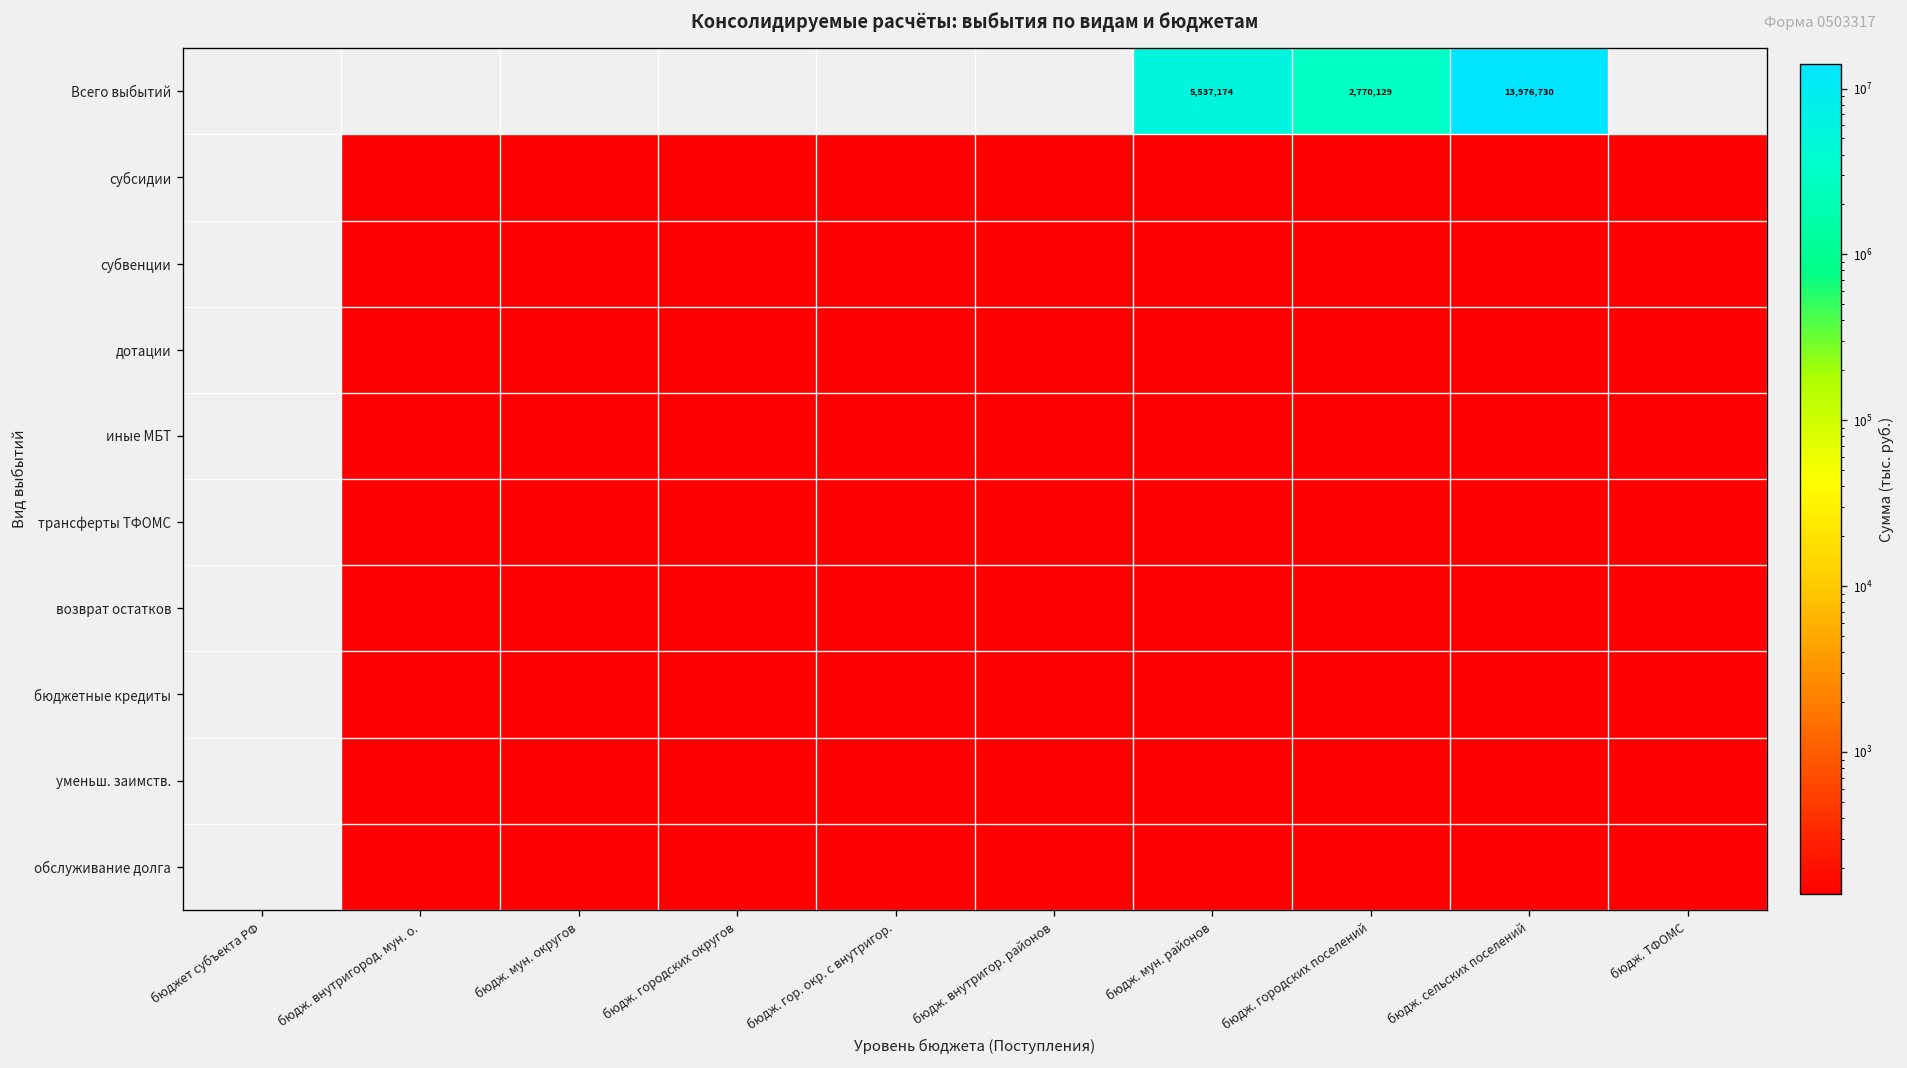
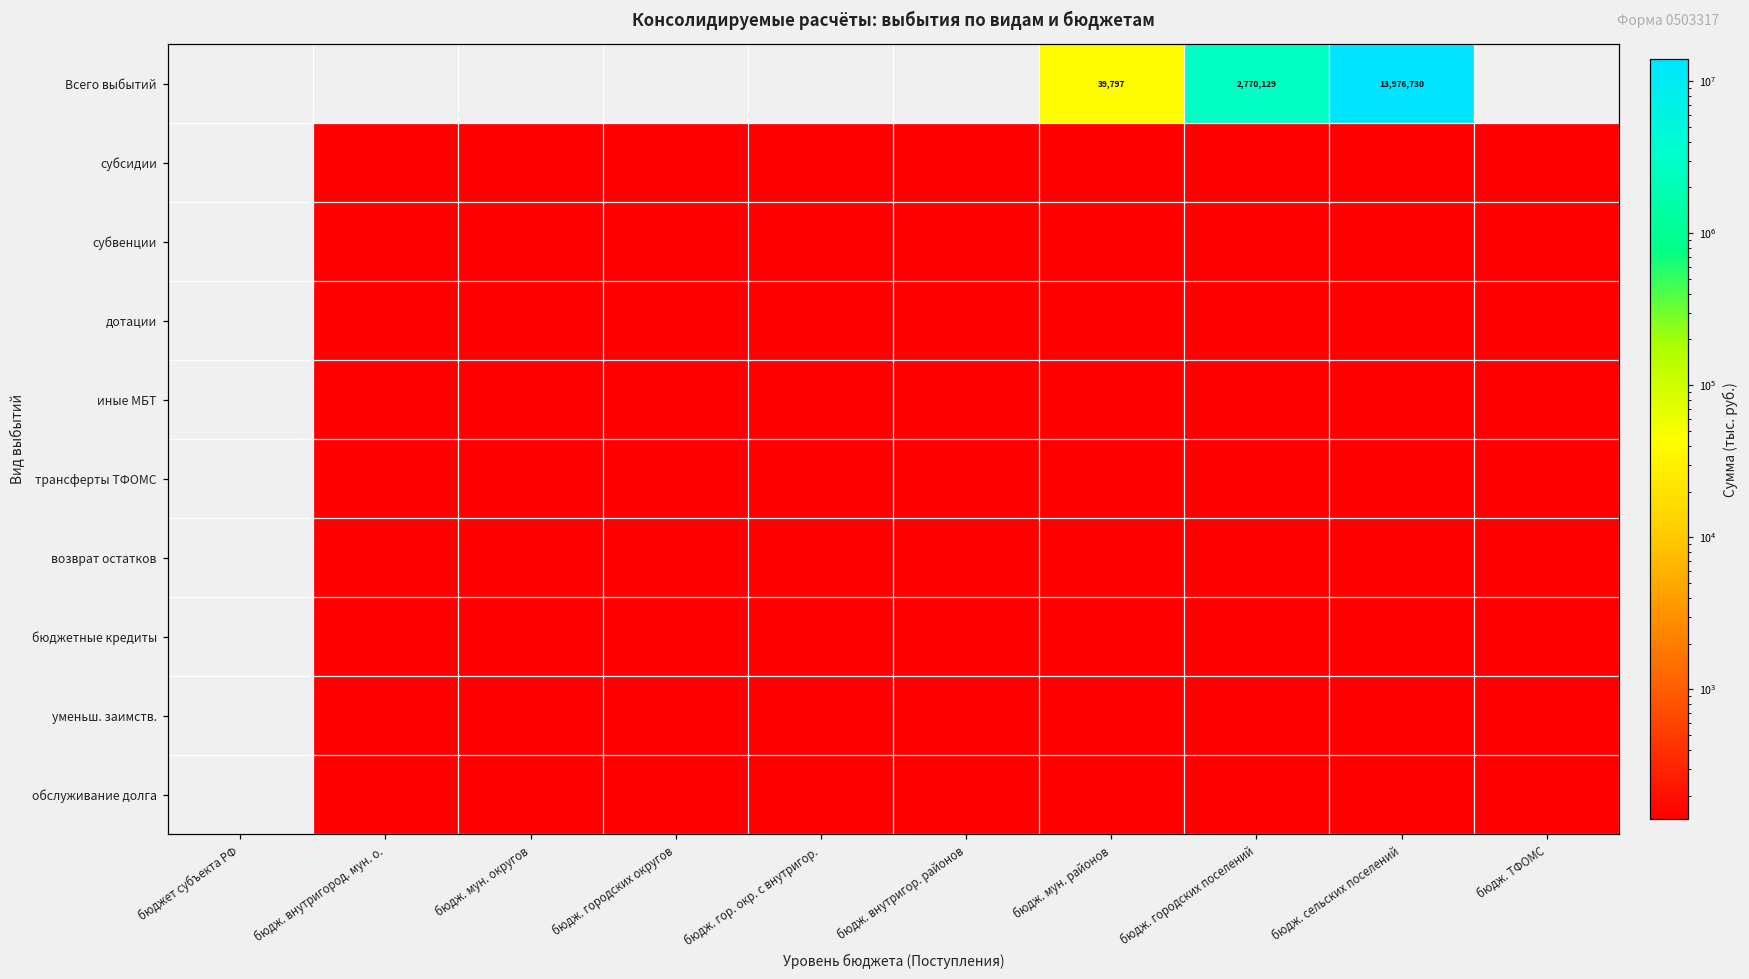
Всего выбытий, бюдж. мун. районов: 5,537,174 -> 39,797
